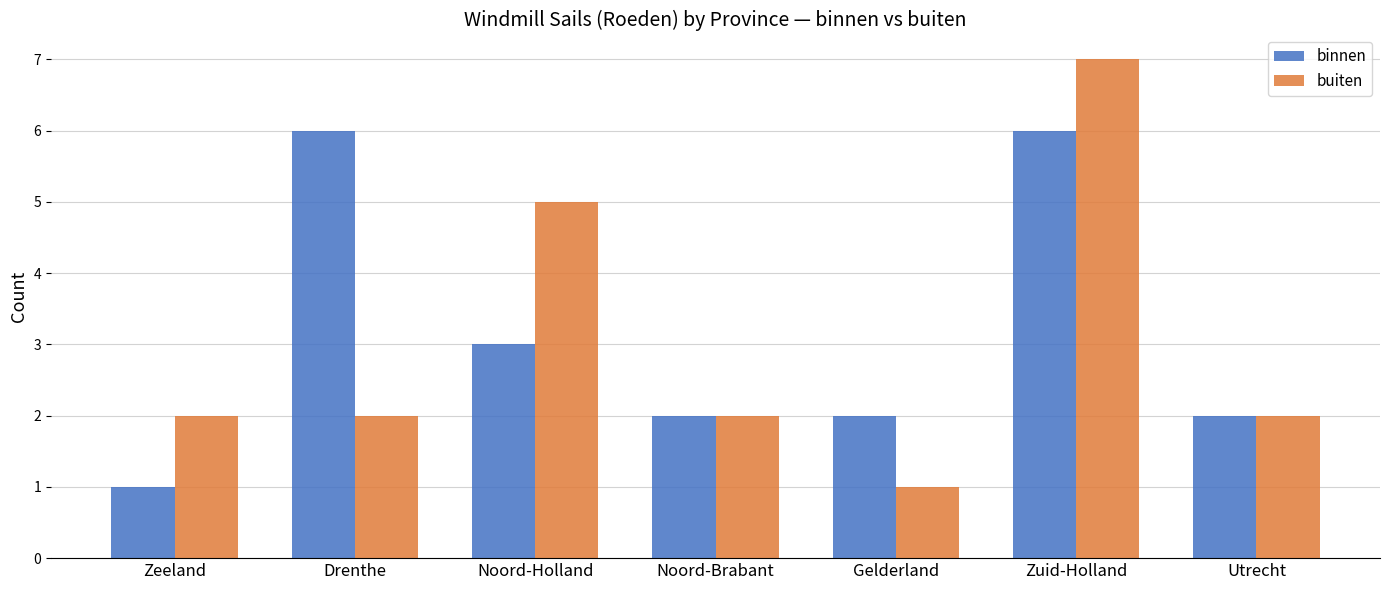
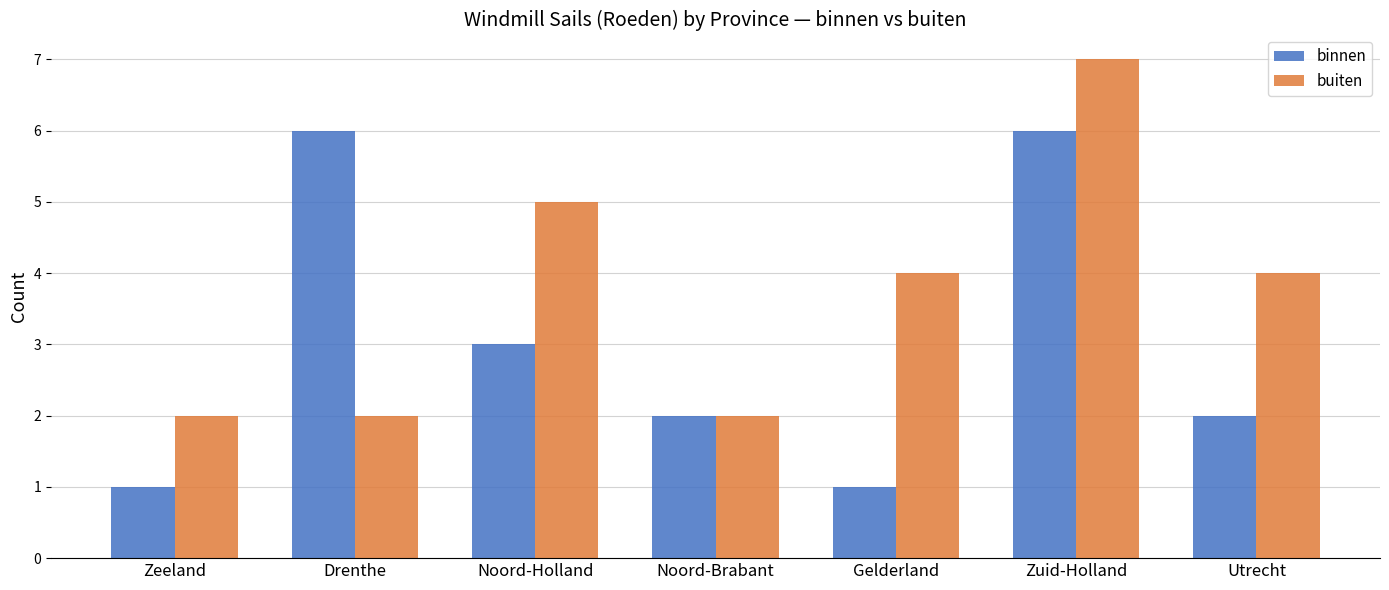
binnen, Gelderland: 2 -> 1
buiten, Gelderland: 1 -> 4
buiten, Utrecht: 2 -> 4
